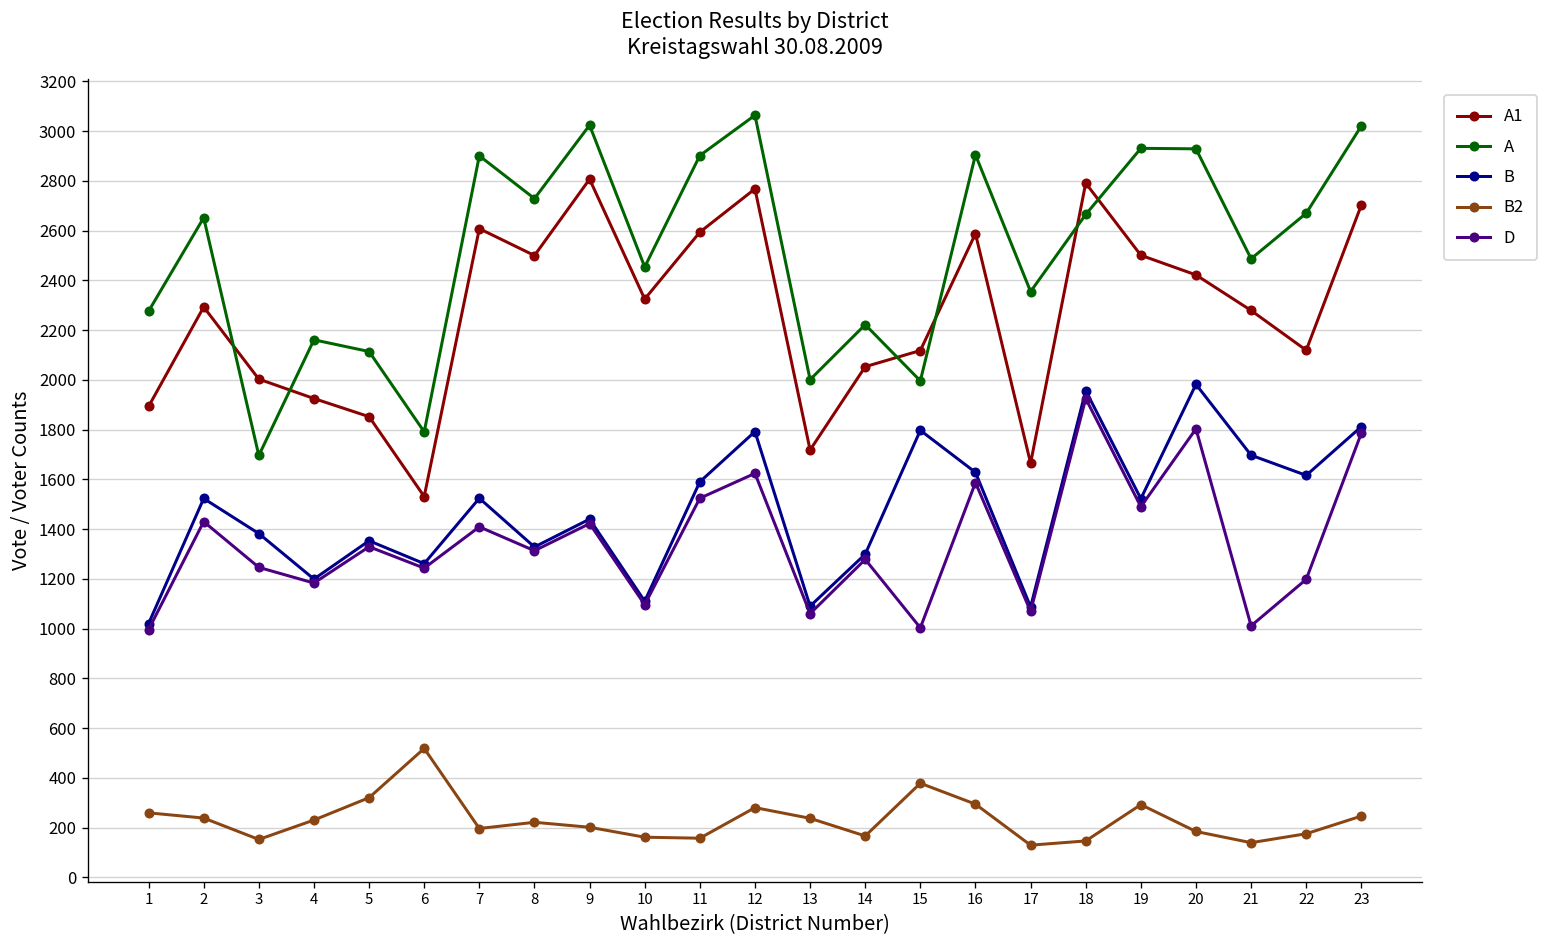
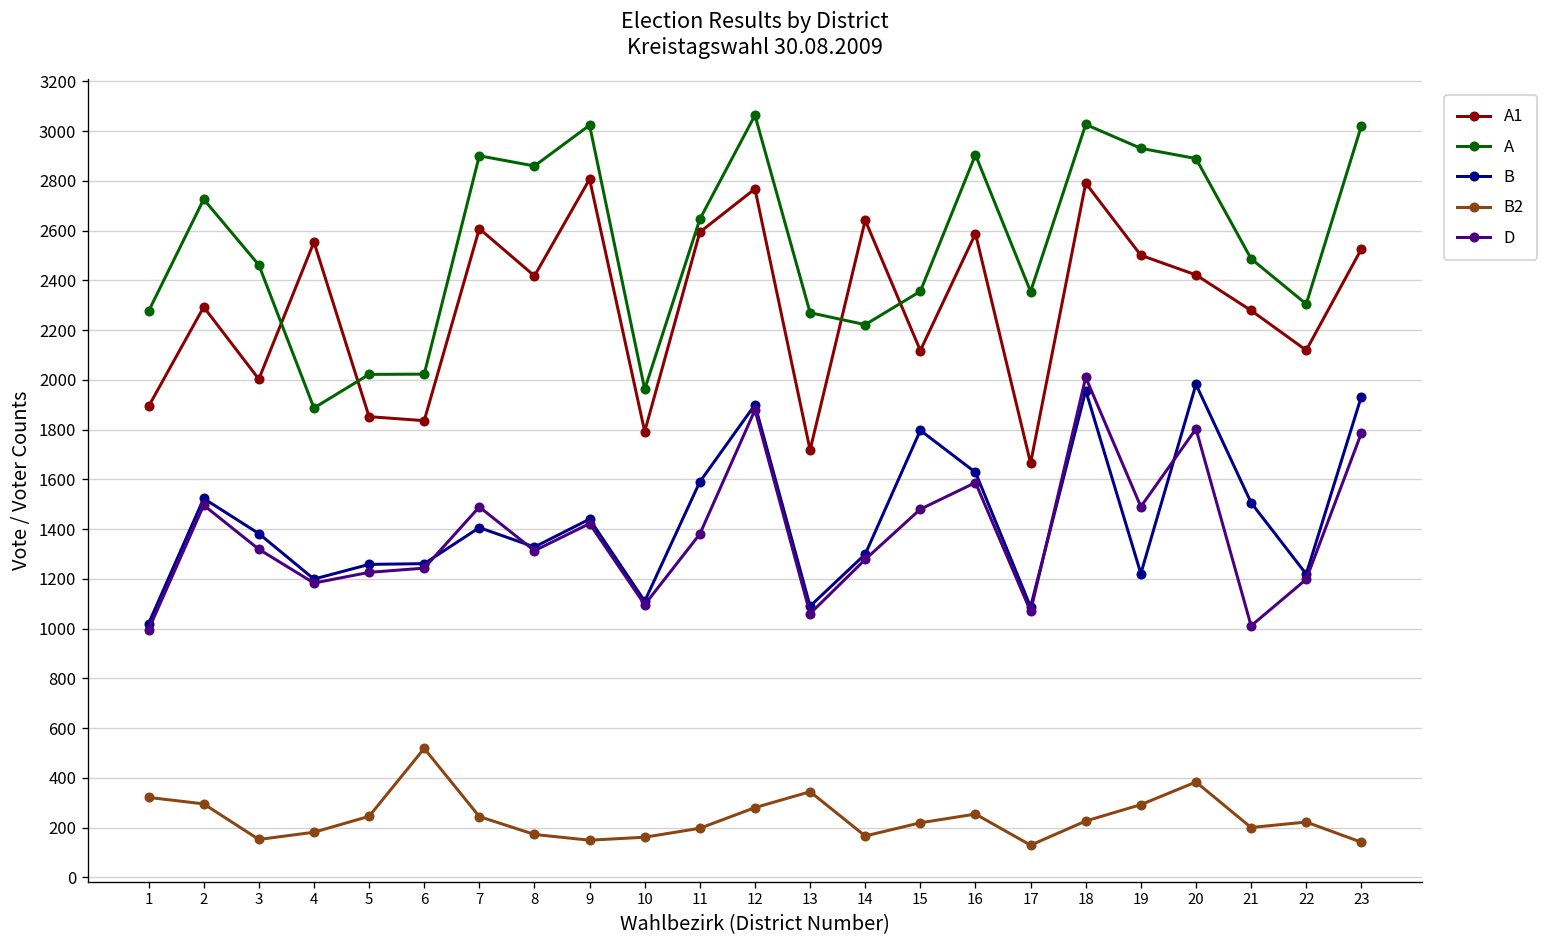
B2, 1: 260 -> 320
A, 2: 2650 -> 2730
B2, 2: 240 -> 300
D, 2: 1430 -> 1500
A, 3: 1700 -> 2460
D, 3: 1250 -> 1320
A1, 4: 1930 -> 2550
A, 4: 2160 -> 1890
B2, 4: 230 -> 180
A, 5: 2110 -> 2020
B, 5: 1350 -> 1260
B2, 5: 320 -> 250
D, 5: 1330 -> 1230
A1, 6: 1530 -> 1840
A, 6: 1790 -> 2020
B, 7: 1520 -> 1410
B2, 7: 200 -> 240
D, 7: 1410 -> 1490
A1, 8: 2500 -> 2420
A, 8: 2730 -> 2860
B2, 8: 220 -> 170
B2, 9: 200 -> 150
A1, 10: 2330 -> 1790
A, 10: 2450 -> 1960
A, 11: 2900 -> 2650
B2, 11: 160 -> 200
D, 11: 1520 -> 1380
B, 12: 1790 -> 1900
D, 12: 1620 -> 1880
A, 13: 2000 -> 2270
B2, 13: 240 -> 340
A1, 14: 2050 -> 2640
A, 15: 2000 -> 2360
B2, 15: 380 -> 220
D, 15: 1000 -> 1480
B2, 16: 290 -> 250
A, 18: 2670 -> 3030
B2, 18: 150 -> 230
D, 18: 1930 -> 2010
B, 19: 1520 -> 1220
A, 20: 2930 -> 2890
B2, 20: 180 -> 380
B, 21: 1700 -> 1510
B2, 21: 140 -> 200
A, 22: 2670 -> 2310
B, 22: 1620 -> 1220
B2, 22: 180 -> 220
A1, 23: 2700 -> 2530
B, 23: 1810 -> 1930
B2, 23: 250 -> 140
